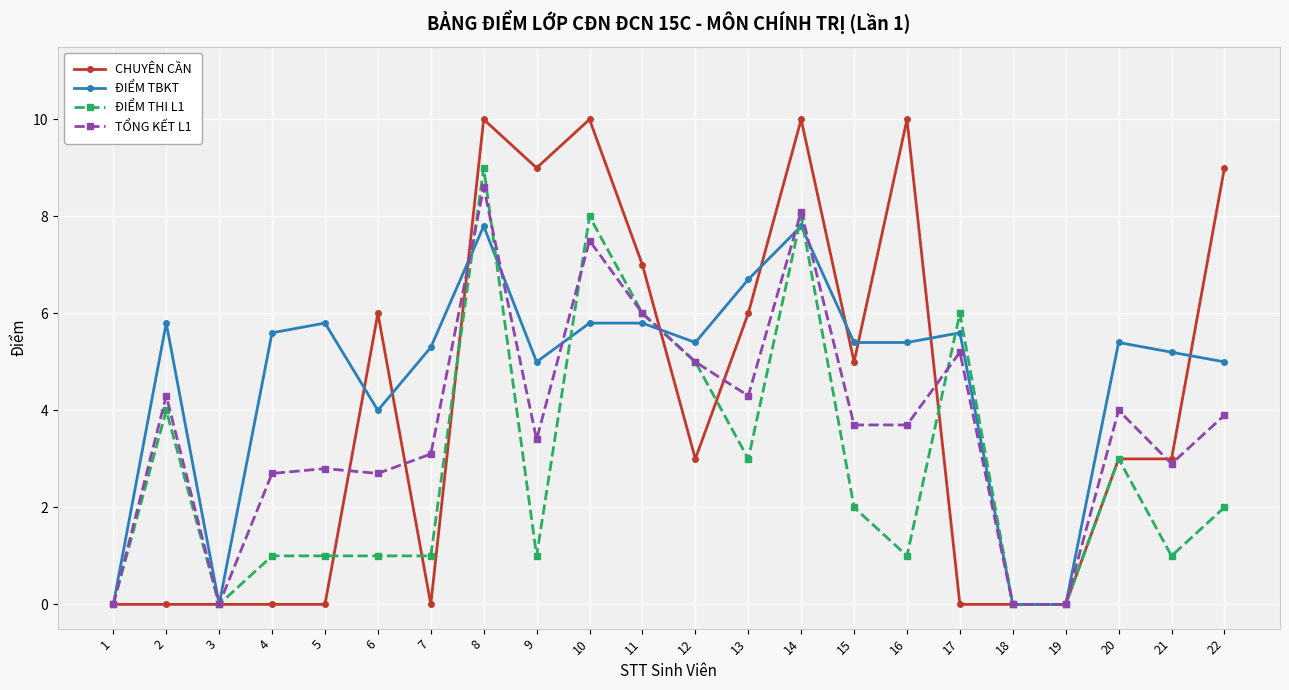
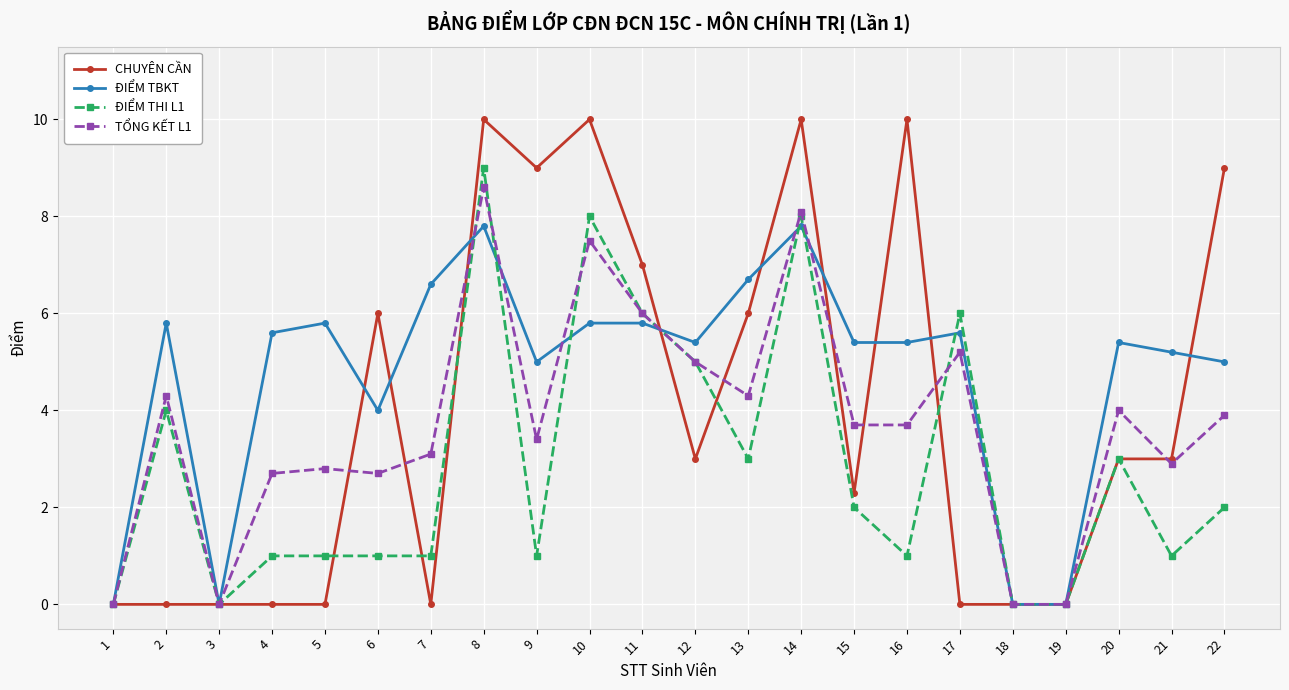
ĐIỂM TBKT, 7: 5.3 -> 6.6
CHUYÊN CẦN, 15: 5.0 -> 2.3
